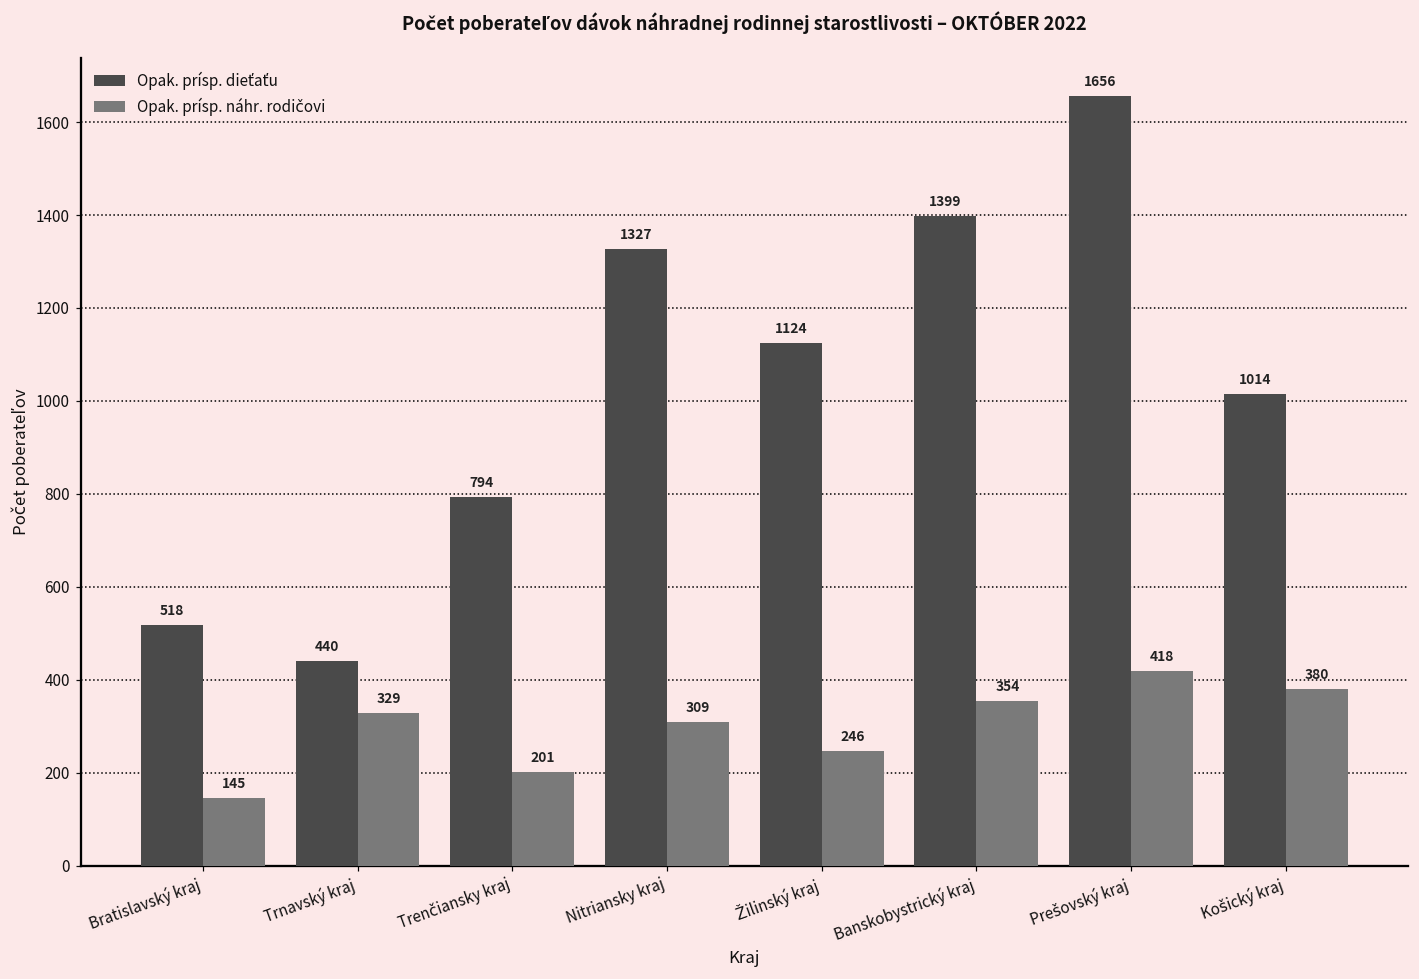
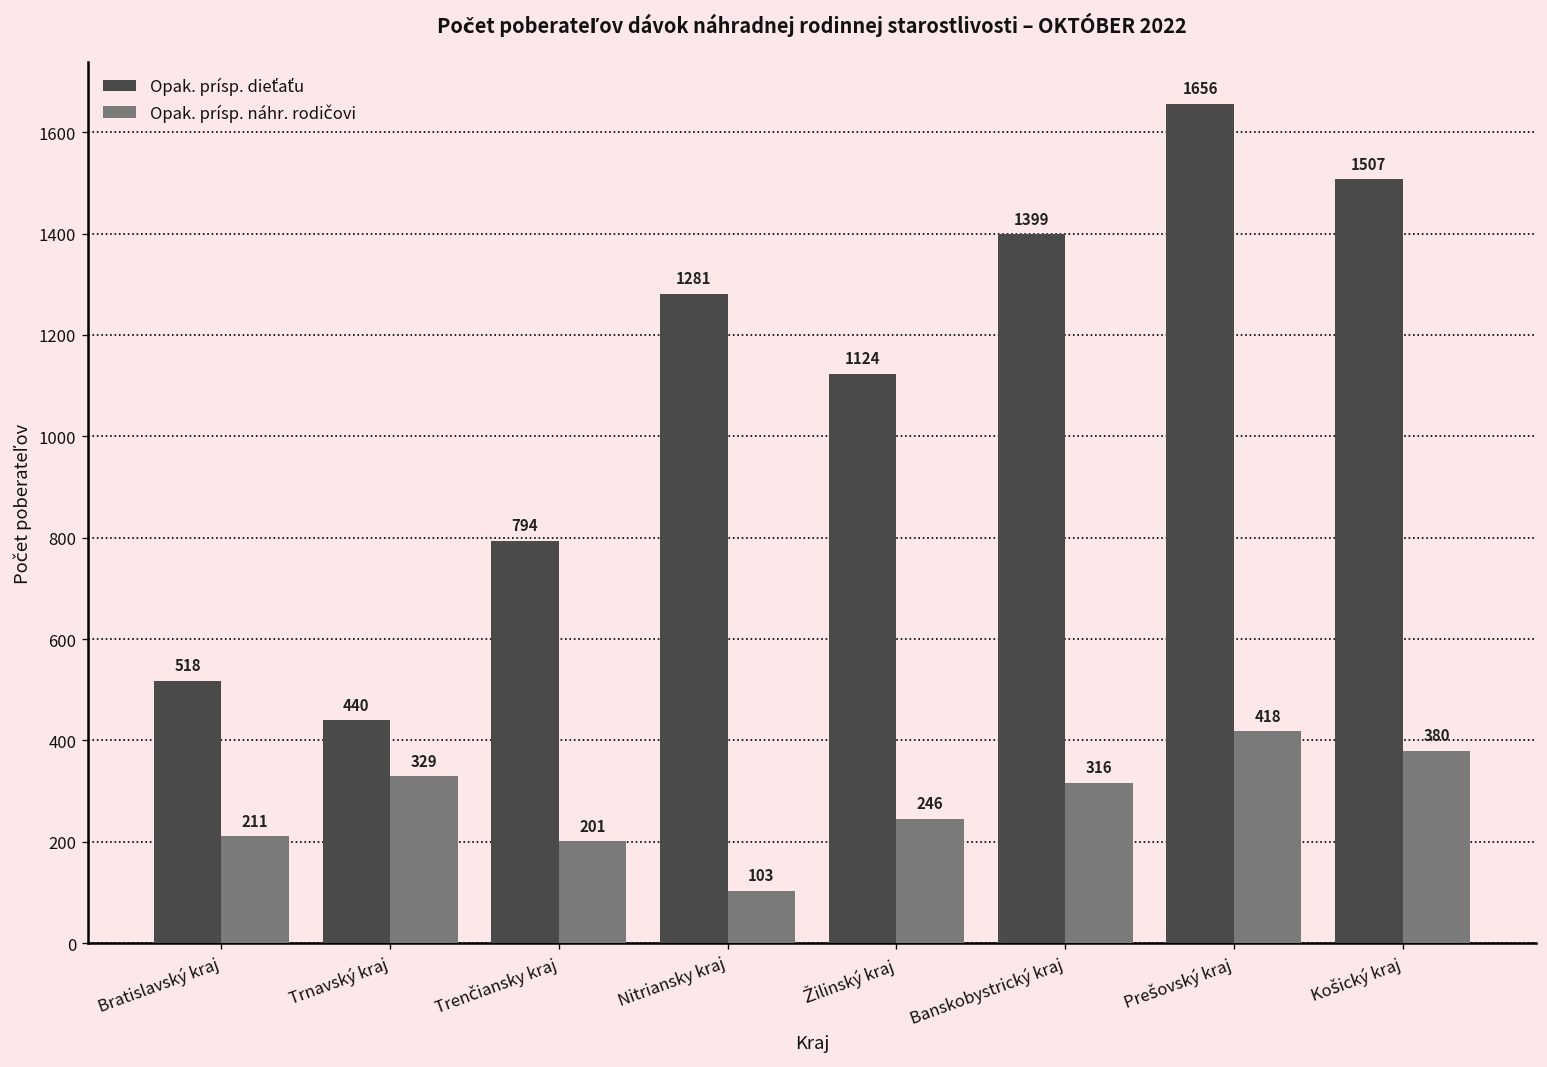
Opak. prísp. náhr. rodičovi, Bratislavský kraj: 145 -> 211
Opak. prísp. dieťaťu, Nitriansky kraj: 1327 -> 1281
Opak. prísp. náhr. rodičovi, Nitriansky kraj: 309 -> 103
Opak. prísp. náhr. rodičovi, Banskobystrický kraj: 354 -> 316
Opak. prísp. dieťaťu, Košický kraj: 1014 -> 1507
